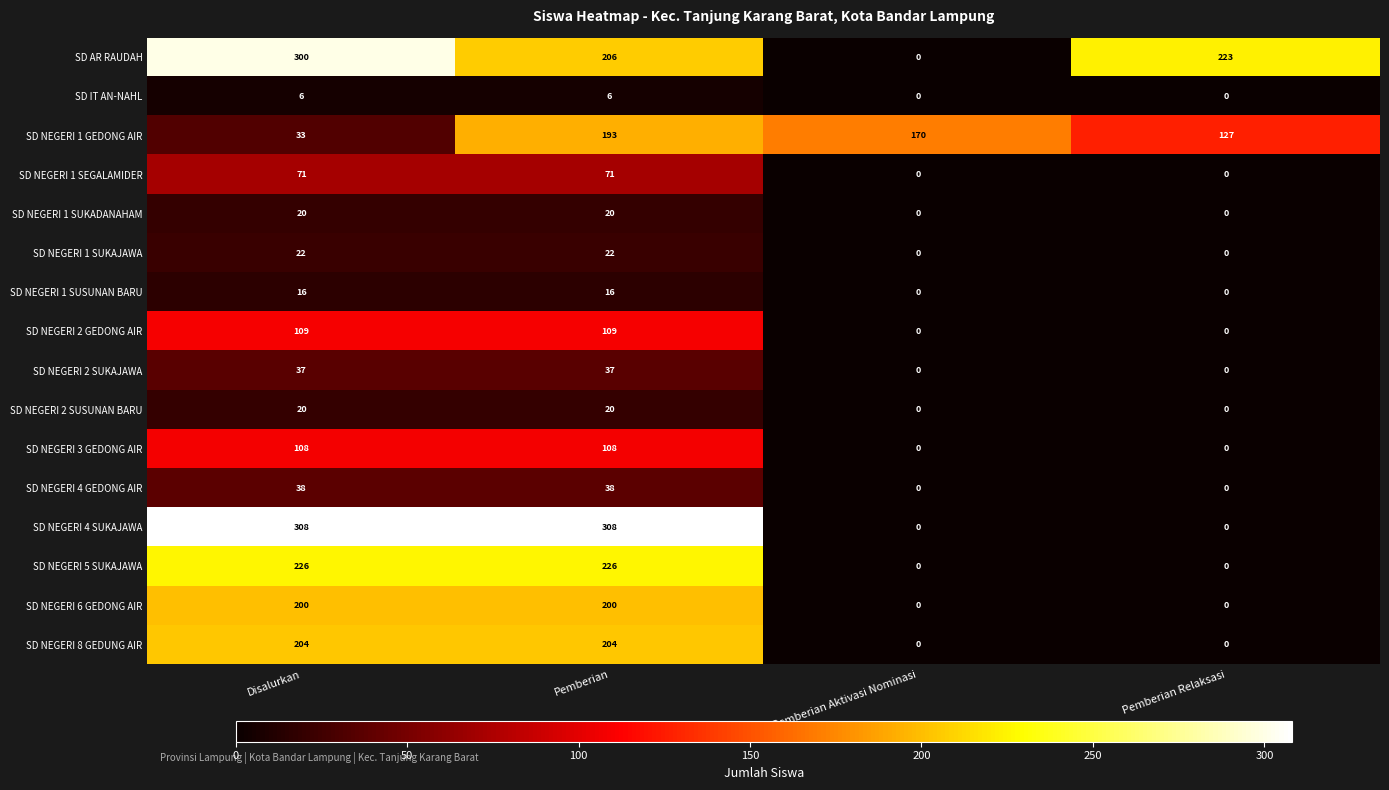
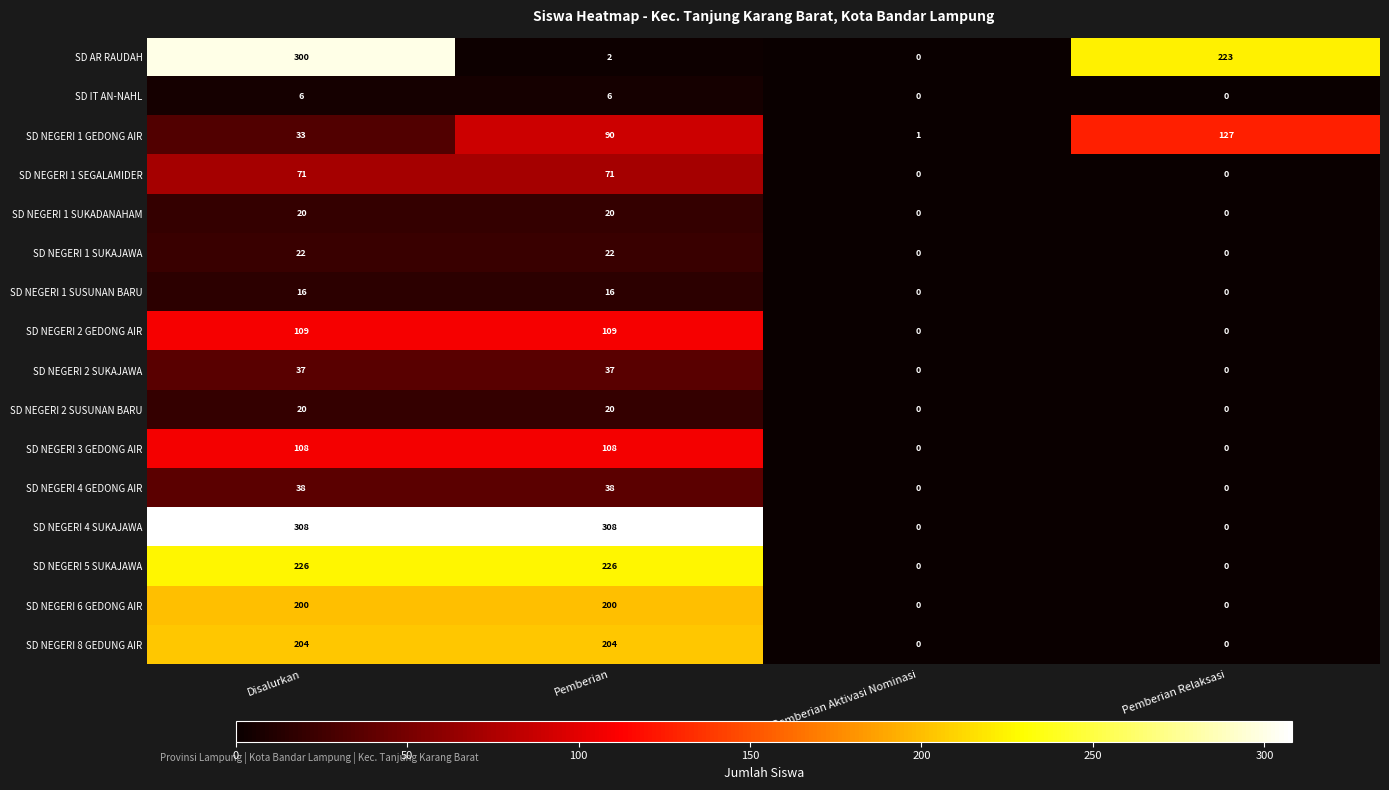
SD AR RAUDAH, Pemberian: 206 -> 2
SD NEGERI 1 GEDONG AIR, Pemberian: 193 -> 90
SD NEGERI 1 GEDONG AIR, Pemberian Aktivasi Nominasi: 170 -> 1
